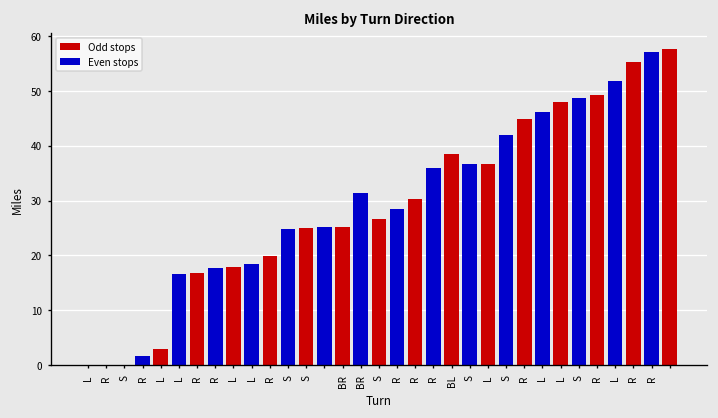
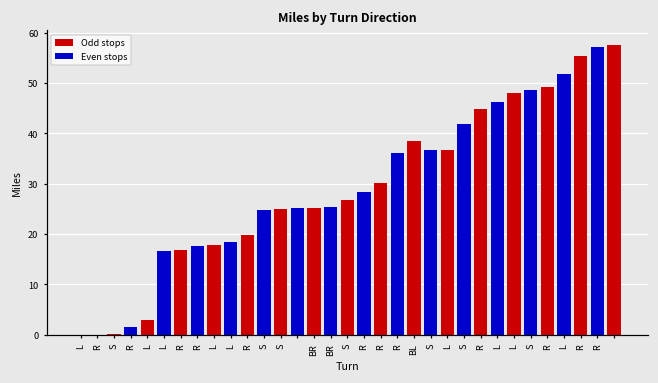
Even stops, BR: 31 -> 25
